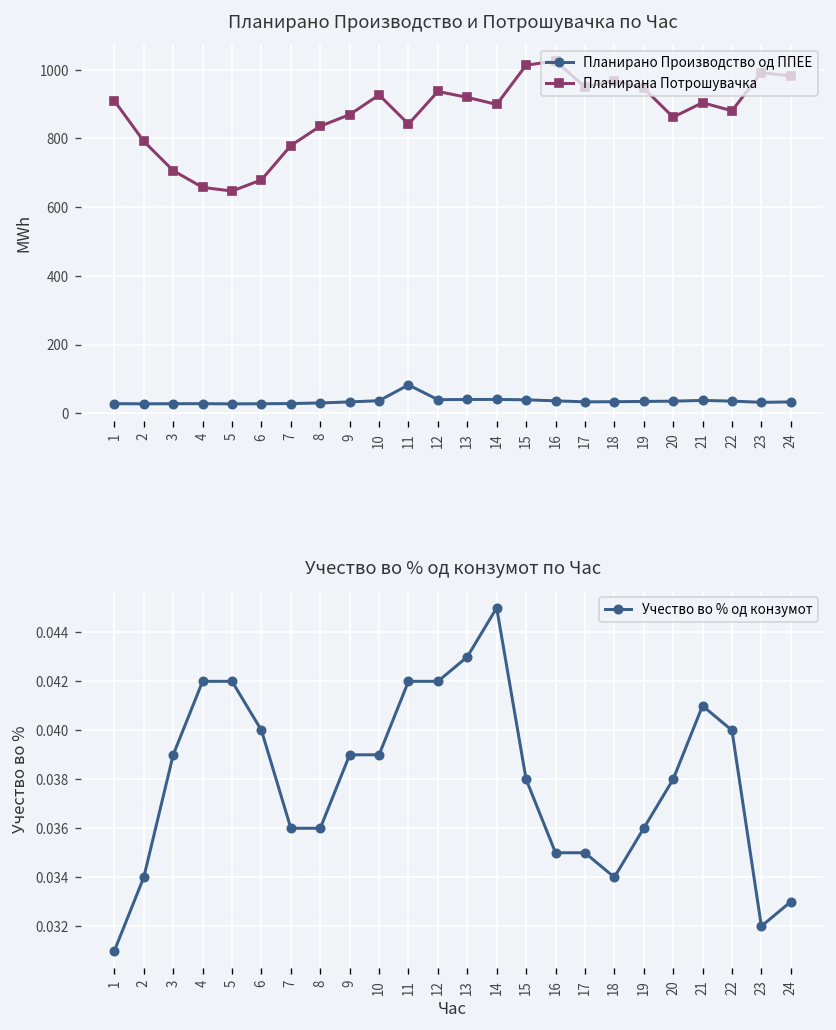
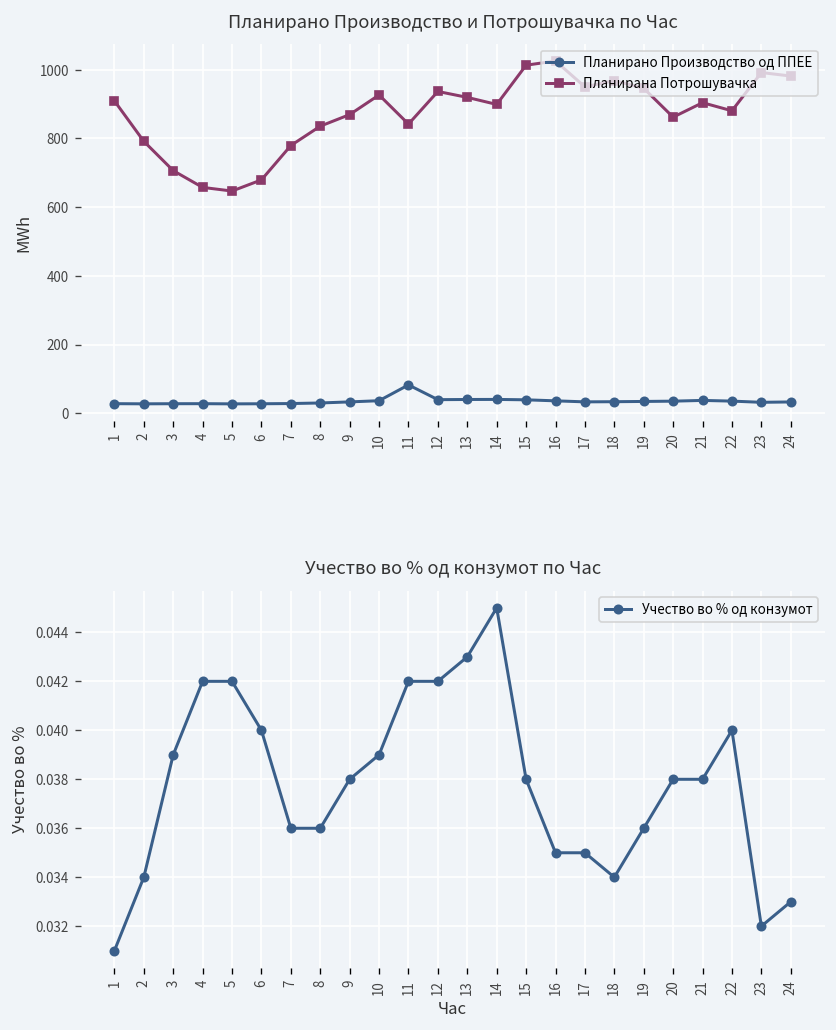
Учество во % од конзумот по Час, 9: 0.039 -> 0.038
Учество во % од конзумот по Час, 21: 0.041 -> 0.038
